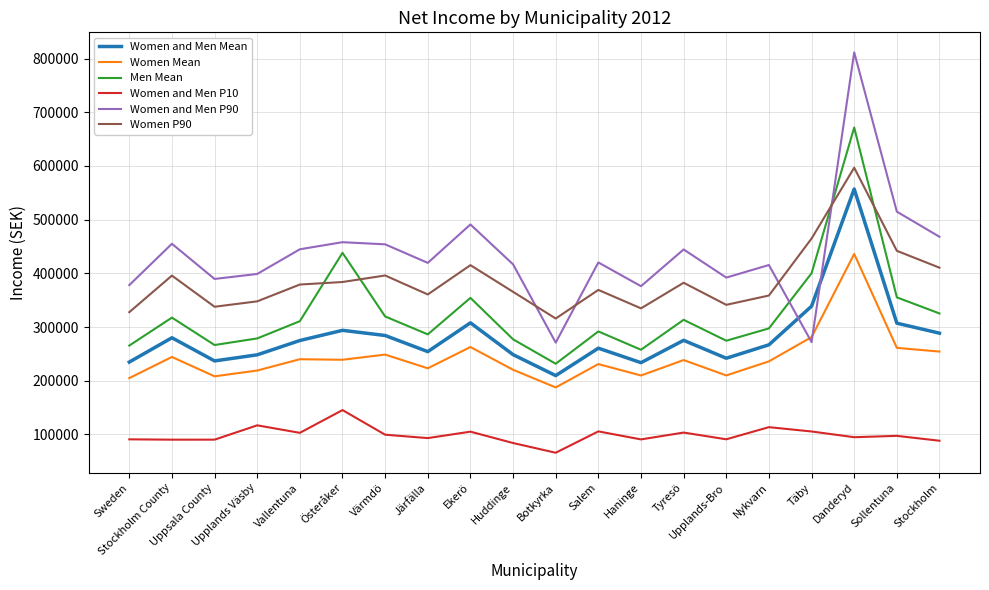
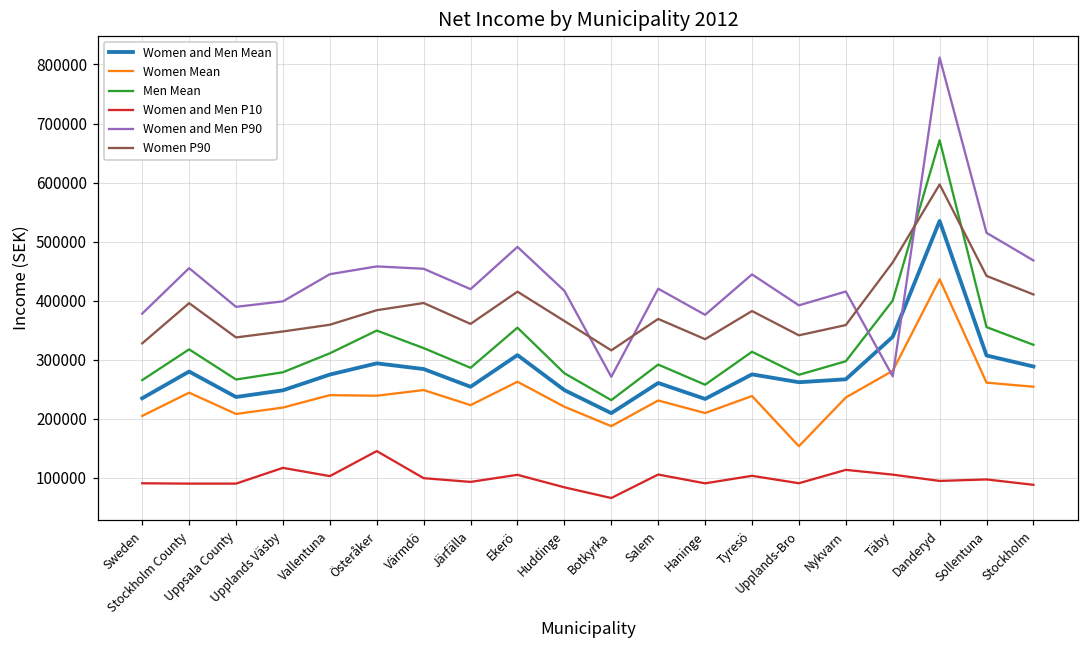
Women P90, Vallentuna: 380000 -> 360000
Men Mean, Österåker: 440000 -> 350000
Women and Men Mean, Upplands-Bro: 240000 -> 260000
Women Mean, Upplands-Bro: 210000 -> 150000
Women and Men Mean, Danderyd: 560000 -> 540000
